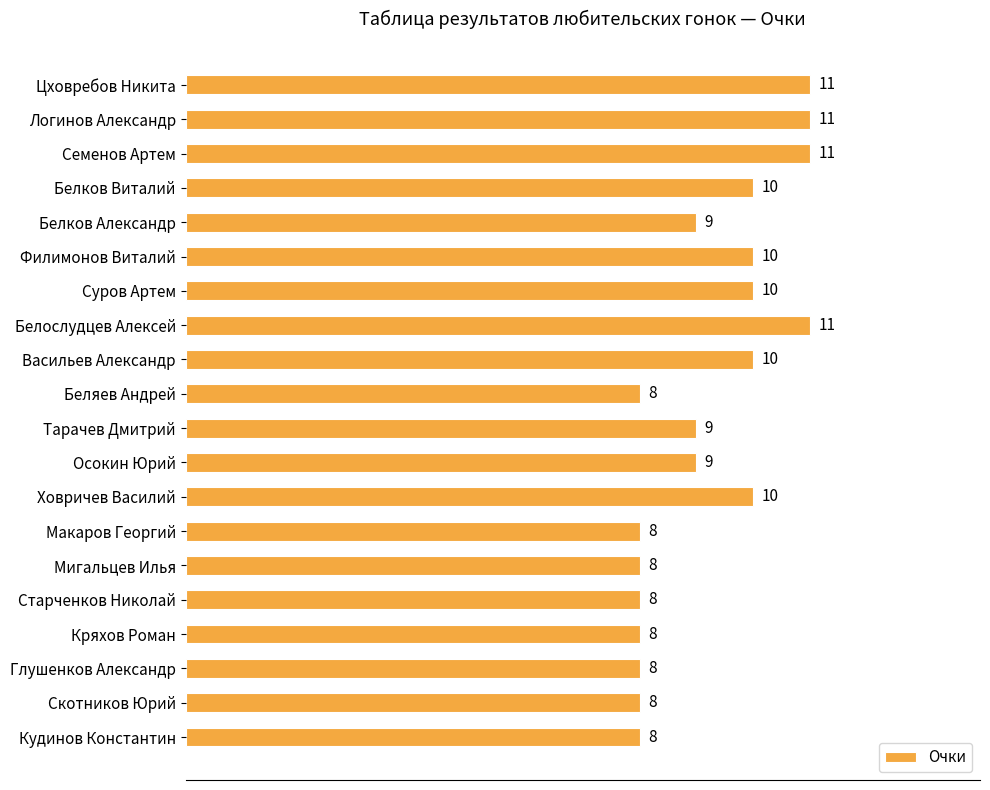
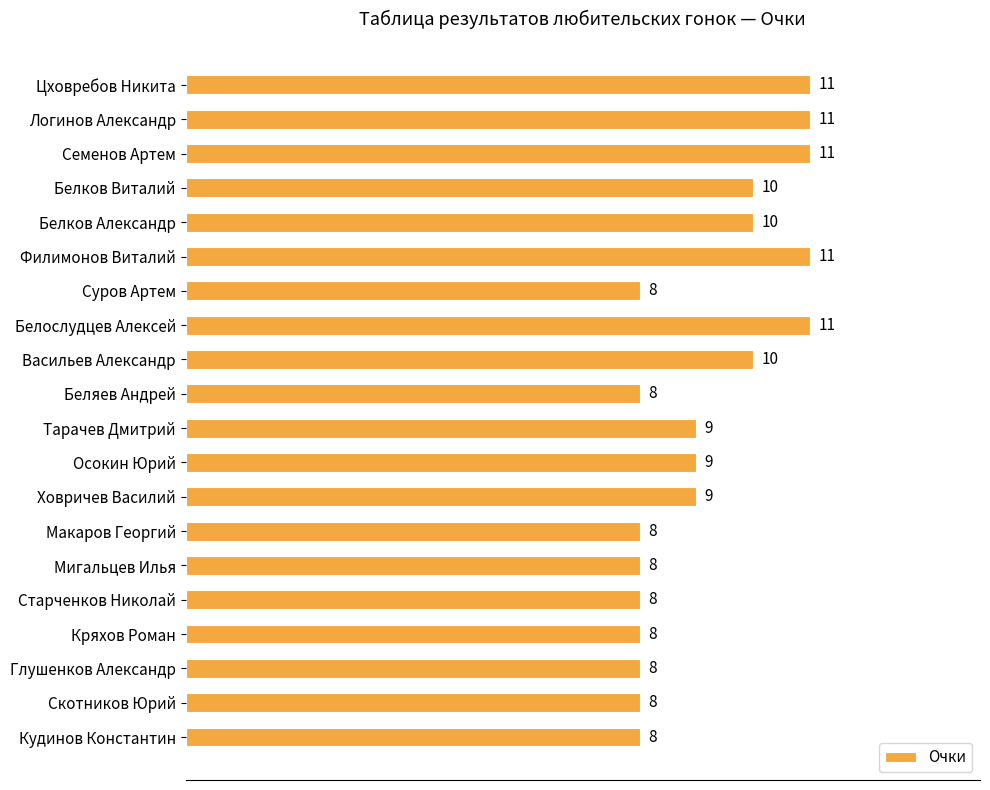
Белков Александр: 9 -> 10
Филимонов Виталий: 10 -> 11
Суров Артем: 10 -> 8
Ховричев Василий: 10 -> 9
